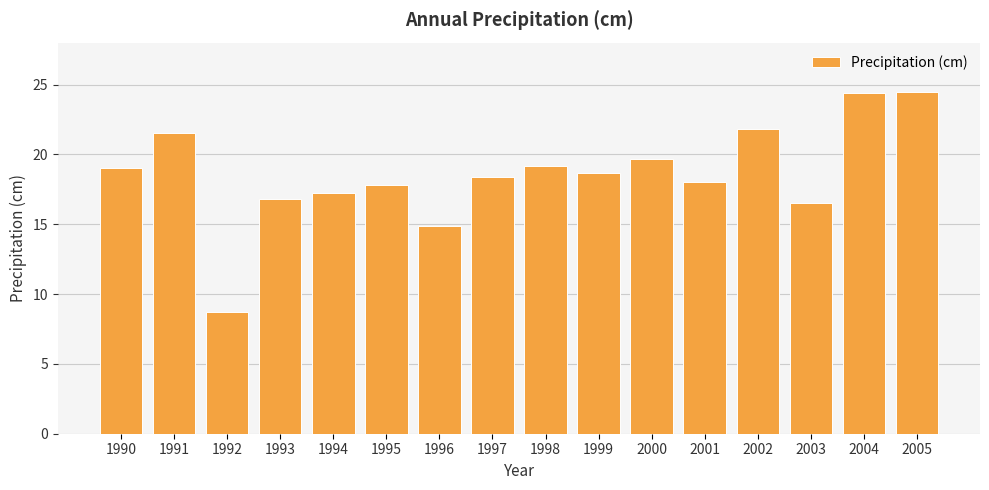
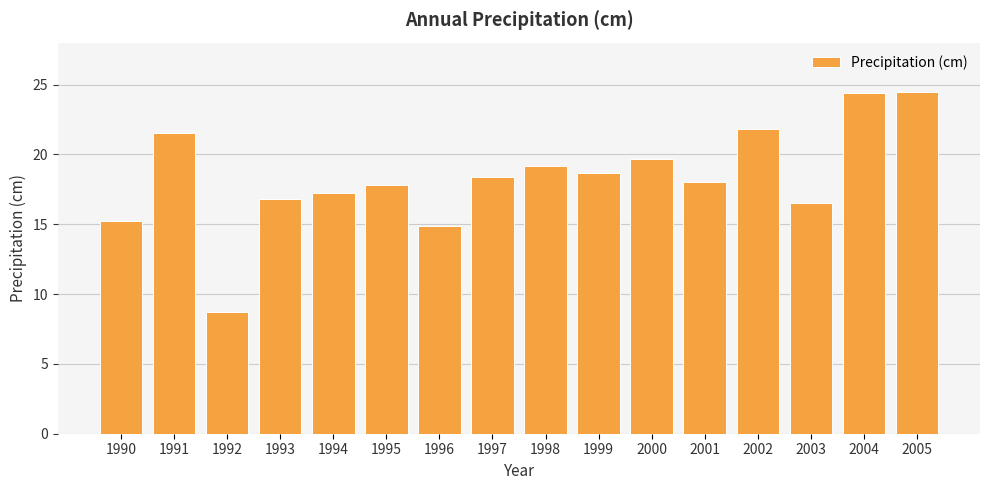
1990: 19.0 -> 15.2
